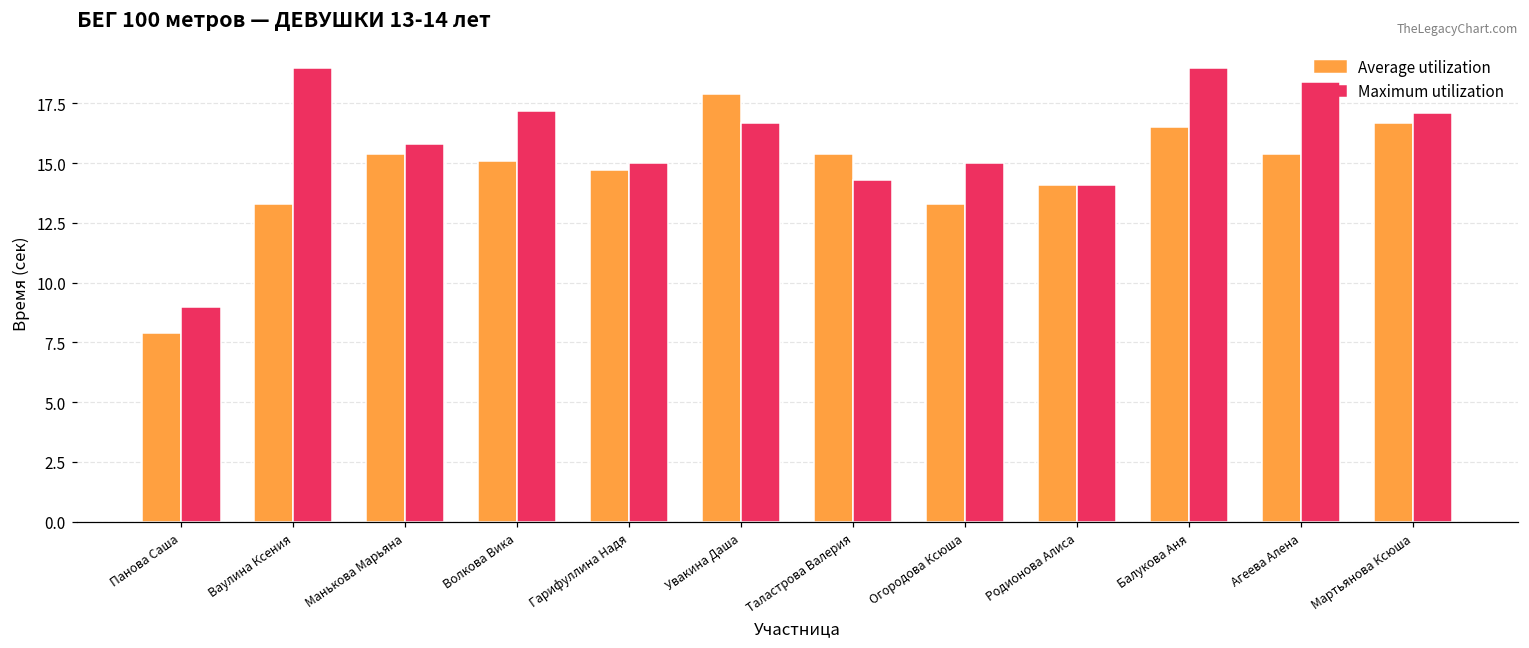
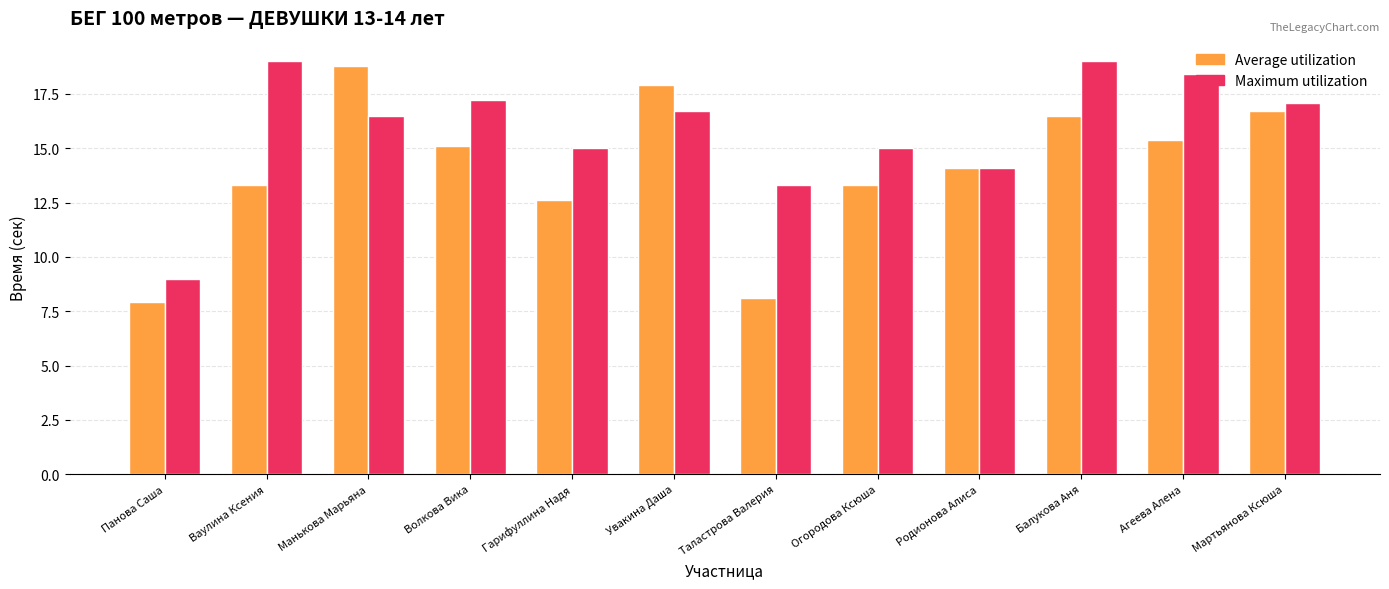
Average utilization, Манькова Марьяна: 15.4 -> 18.8
Maximum utilization, Манькова Марьяна: 15.8 -> 16.5
Average utilization, Гарифуллина Надя: 14.7 -> 12.6
Average utilization, Таластрова Валерия: 15.4 -> 8.1
Maximum utilization, Таластрова Валерия: 14.3 -> 13.3
